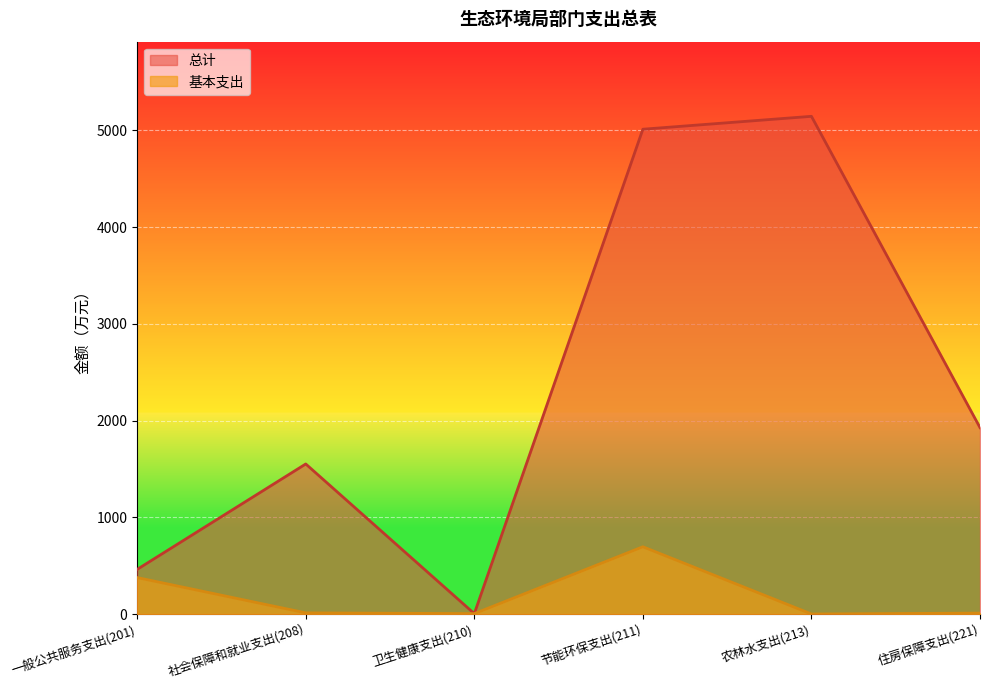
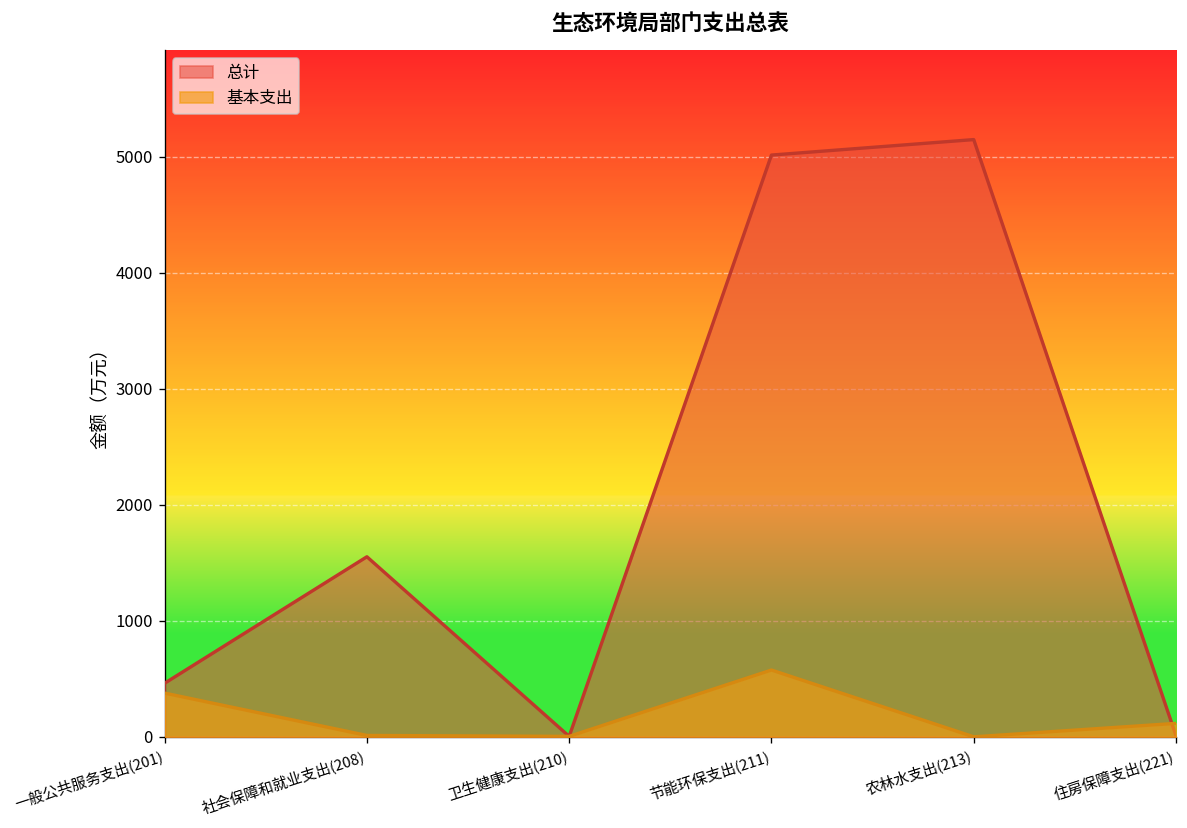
基本支出, 节能环保支出(211): 700 -> 600
总计, 住房保障支出(221): 1900 -> 0
基本支出, 住房保障支出(221): 0 -> 100
